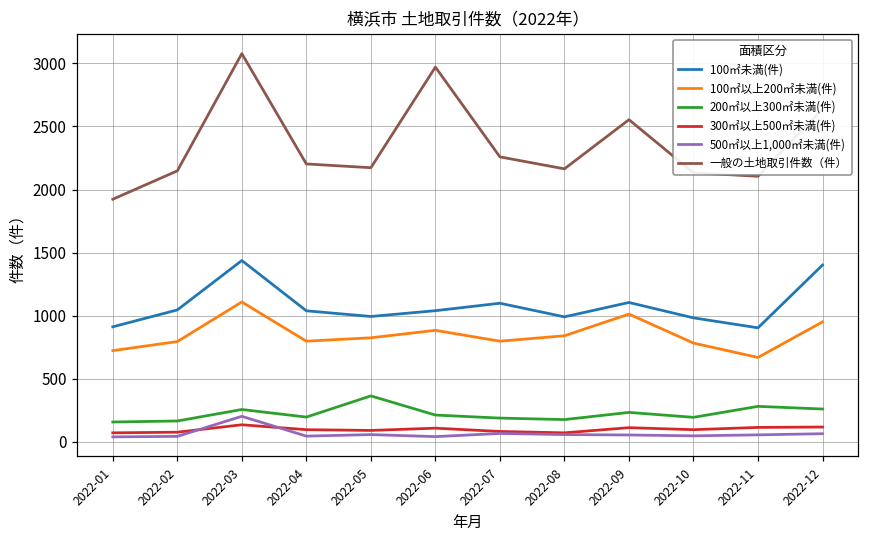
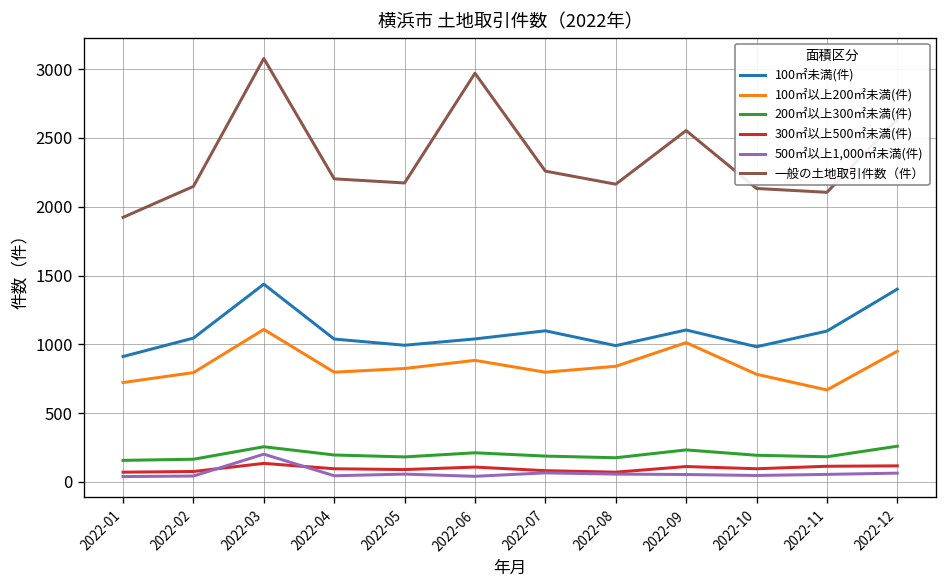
200㎡以上300㎡未満(件), 2022-05: 360 -> 180
100㎡未満(件), 2022-11: 900 -> 1100
200㎡以上300㎡未満(件), 2022-11: 280 -> 180
